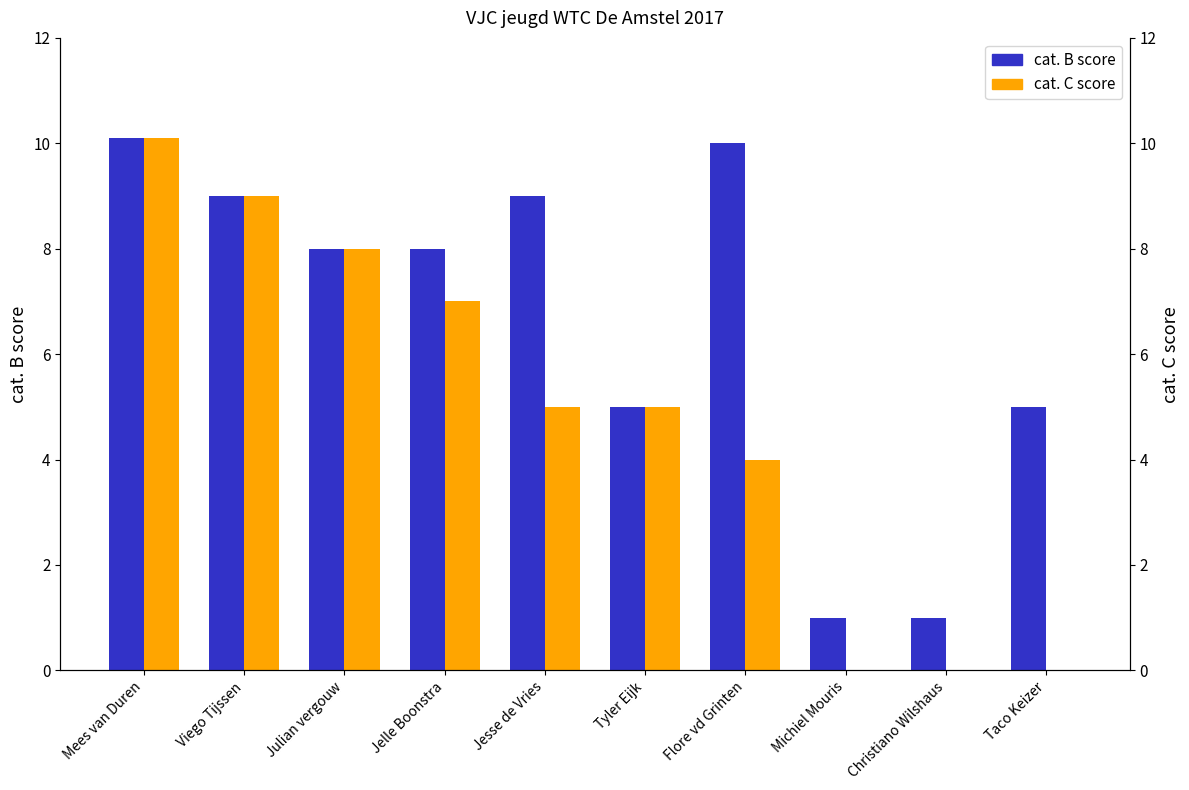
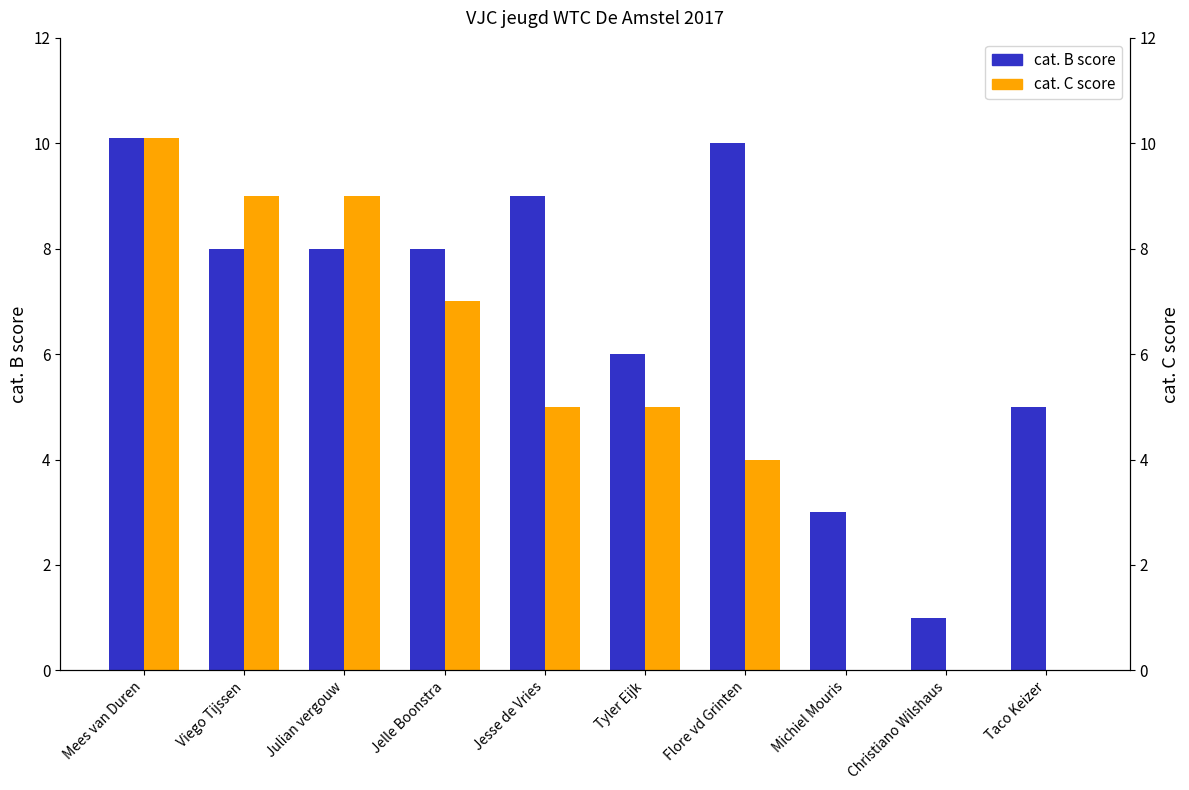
cat. B score, Viego Tijssen: 9 -> 8
cat. C score, Julian vergouw: 8 -> 9
cat. B score, Tyler Eijk: 5 -> 6
cat. B score, Michiel Mouris: 1 -> 3
